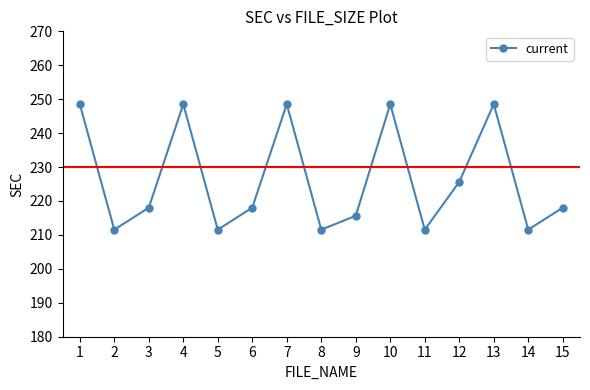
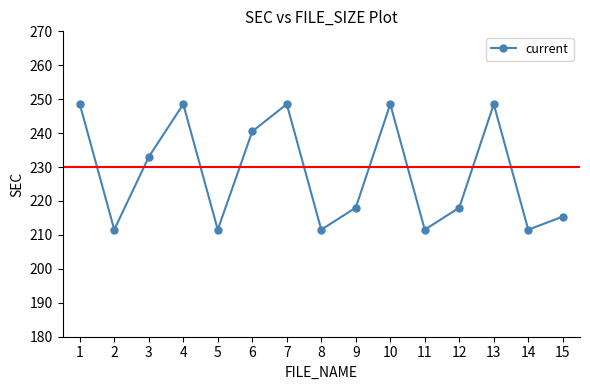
3: 218 -> 233
6: 218 -> 240
9: 216 -> 218
12: 226 -> 218
15: 218 -> 215
